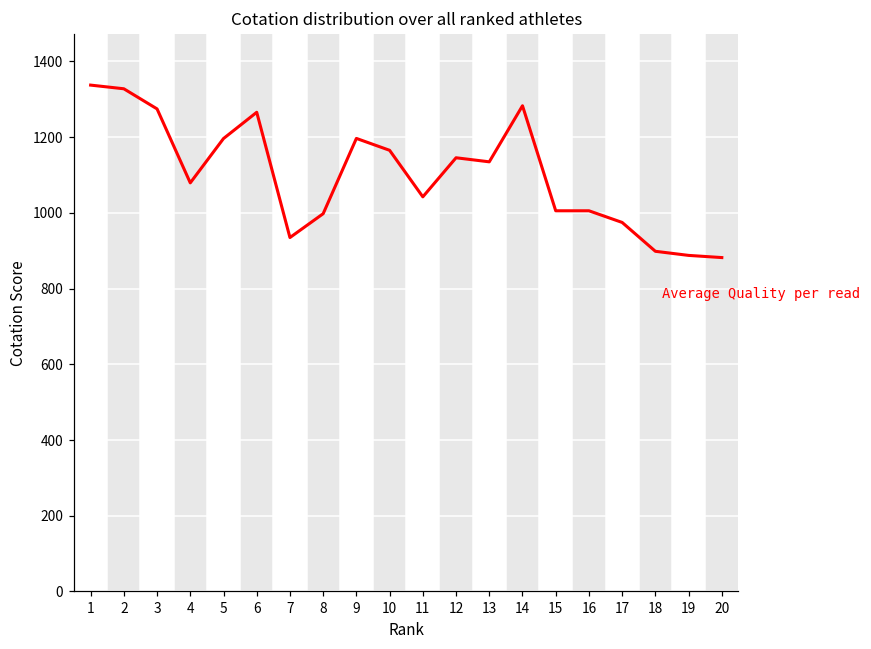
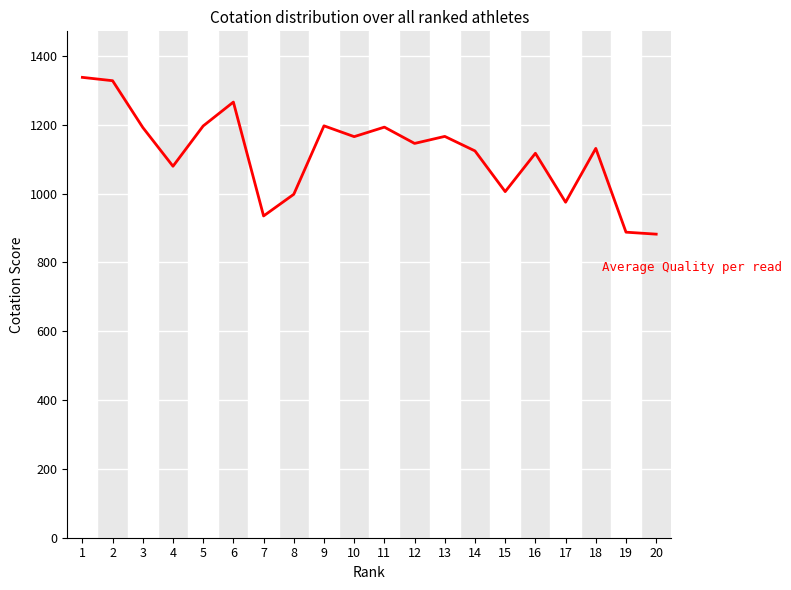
3: 1270 -> 1190
11: 1040 -> 1190
13: 1130 -> 1170
14: 1280 -> 1120
16: 1010 -> 1120
18: 900 -> 1130
